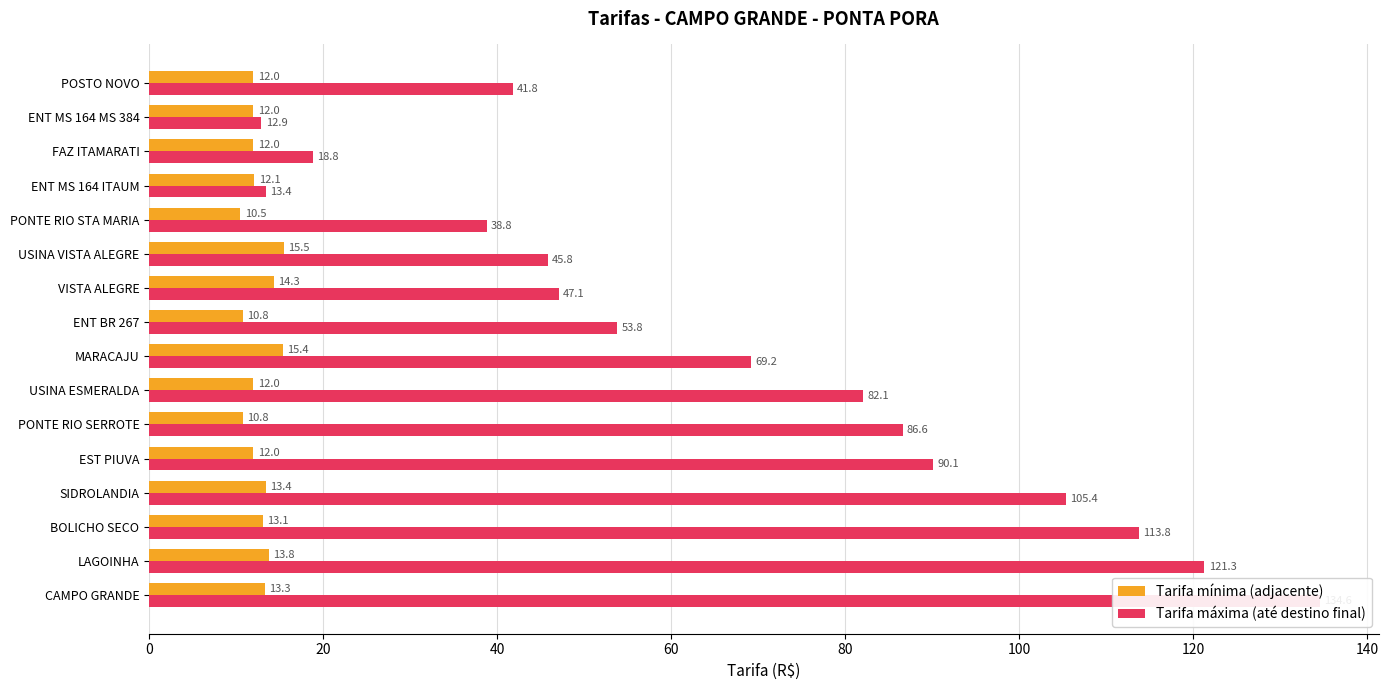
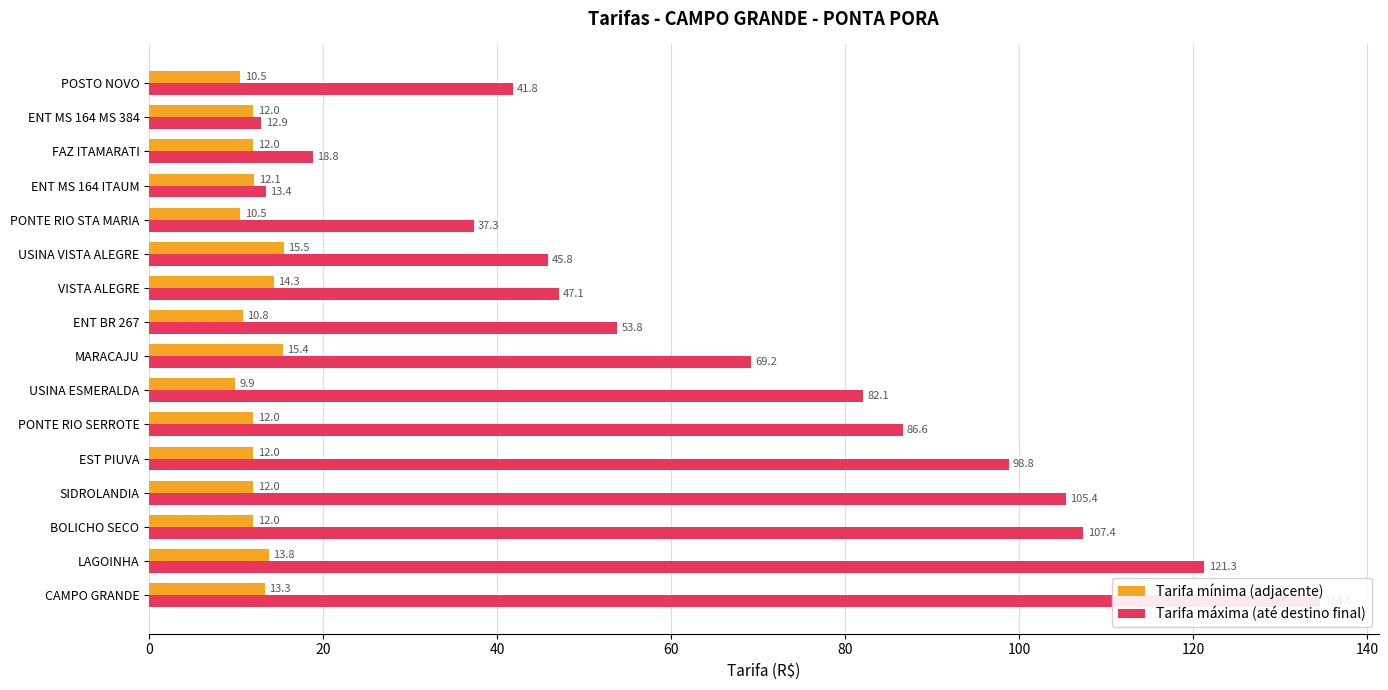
Tarifa mínima (adjacente), POSTO NOVO: 12.0 -> 10.5
Tarifa máxima (até destino final), PONTE RIO STA MARIA: 38.8 -> 37.3
Tarifa mínima (adjacente), USINA ESMERALDA: 12.0 -> 9.9
Tarifa mínima (adjacente), PONTE RIO SERROTE: 10.8 -> 12.0
Tarifa máxima (até destino final), EST PIUVA: 90.1 -> 98.8
Tarifa mínima (adjacente), SIDROLANDIA: 13.4 -> 12.0
Tarifa mínima (adjacente), BOLICHO SECO: 13.1 -> 12.0
Tarifa máxima (até destino final), BOLICHO SECO: 113.8 -> 107.4
